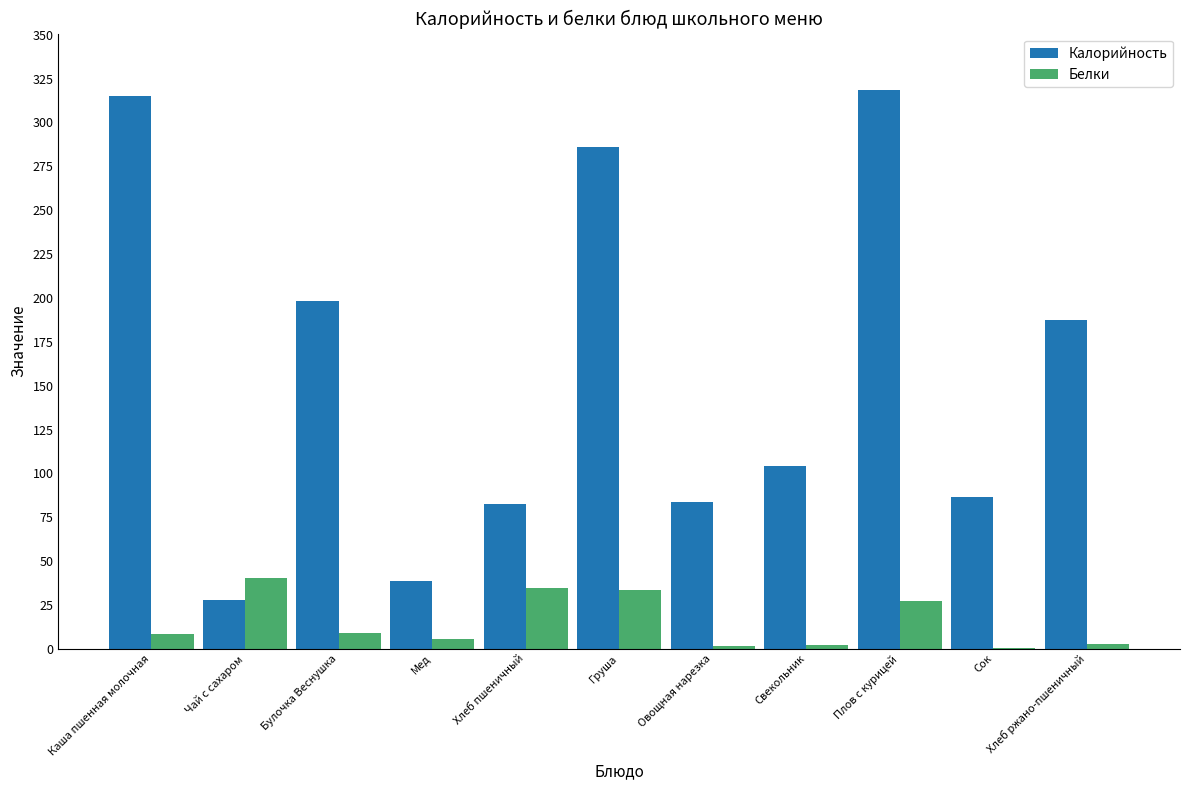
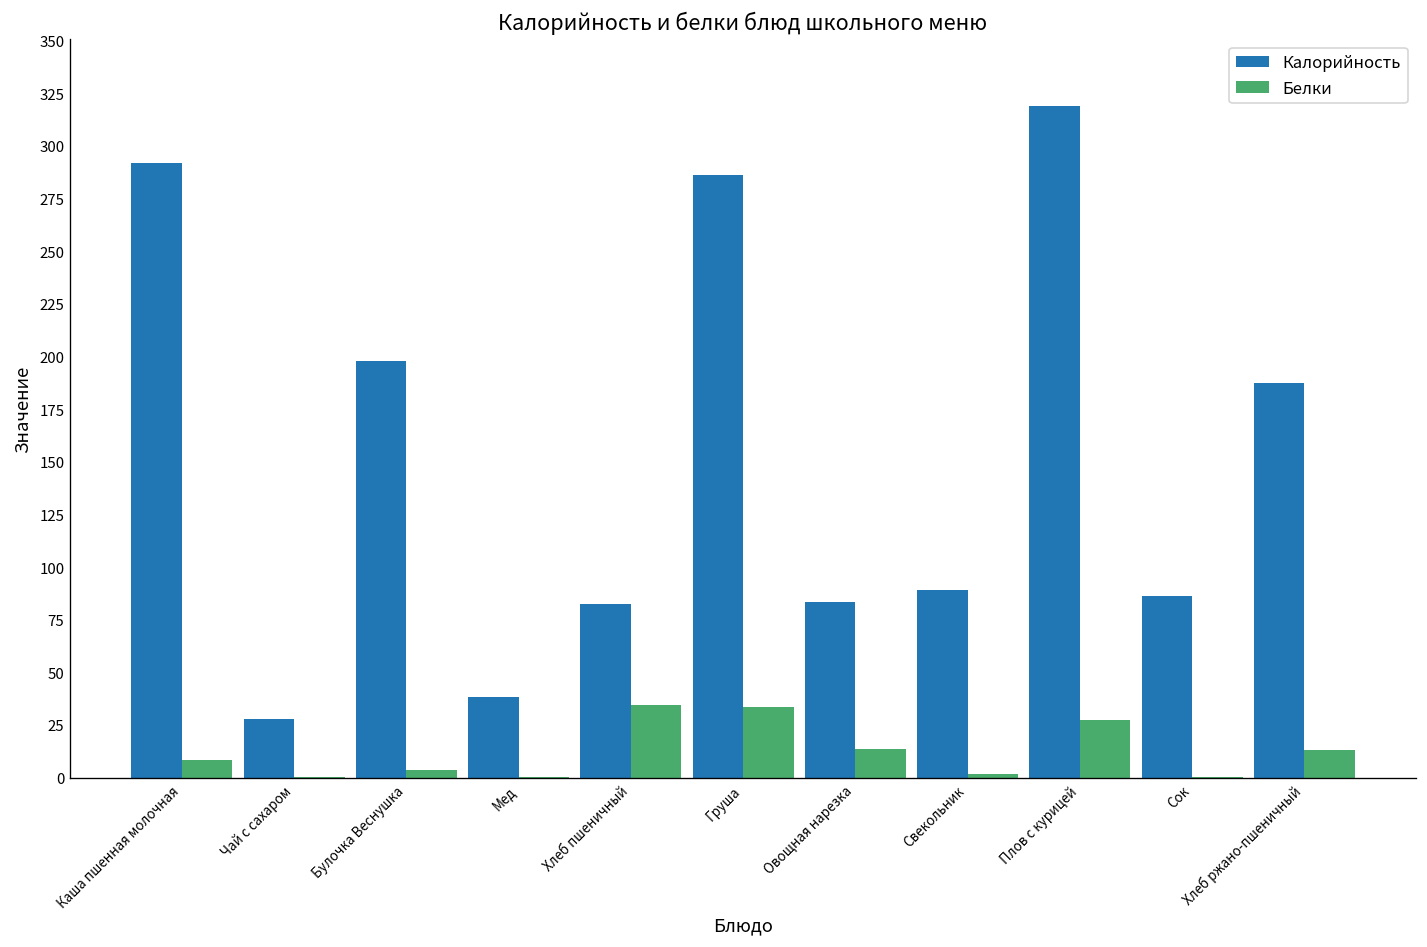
Калорийность, Каша пшенная молочная: 315 -> 292
Белки, Чай с сахаром: 40 -> 0
Белки, Булочка Веснушка: 9 -> 4
Белки, Мед: 6 -> 0
Белки, Овощная нарезка: 2 -> 14
Калорийность, Свекольник: 104 -> 89
Белки, Хлеб ржано-пшеничный: 3 -> 13
